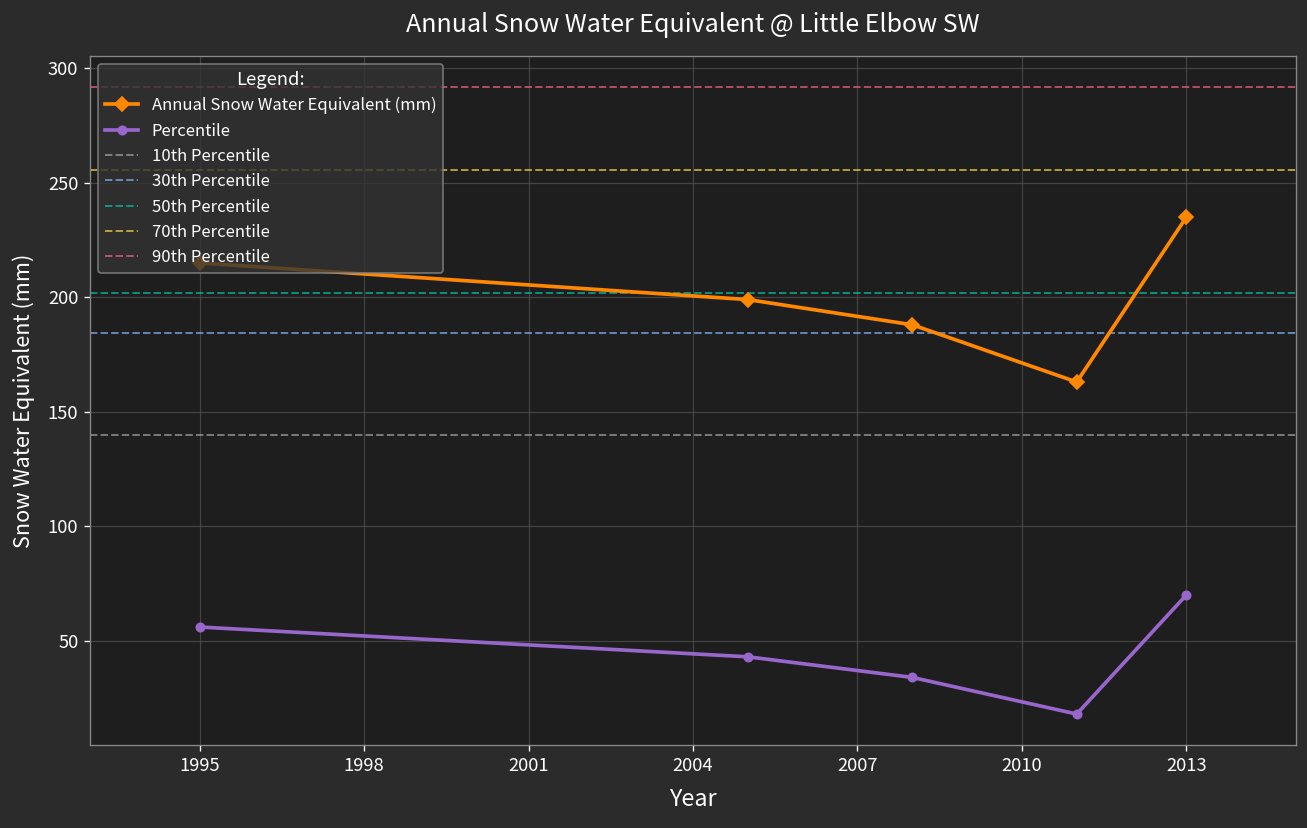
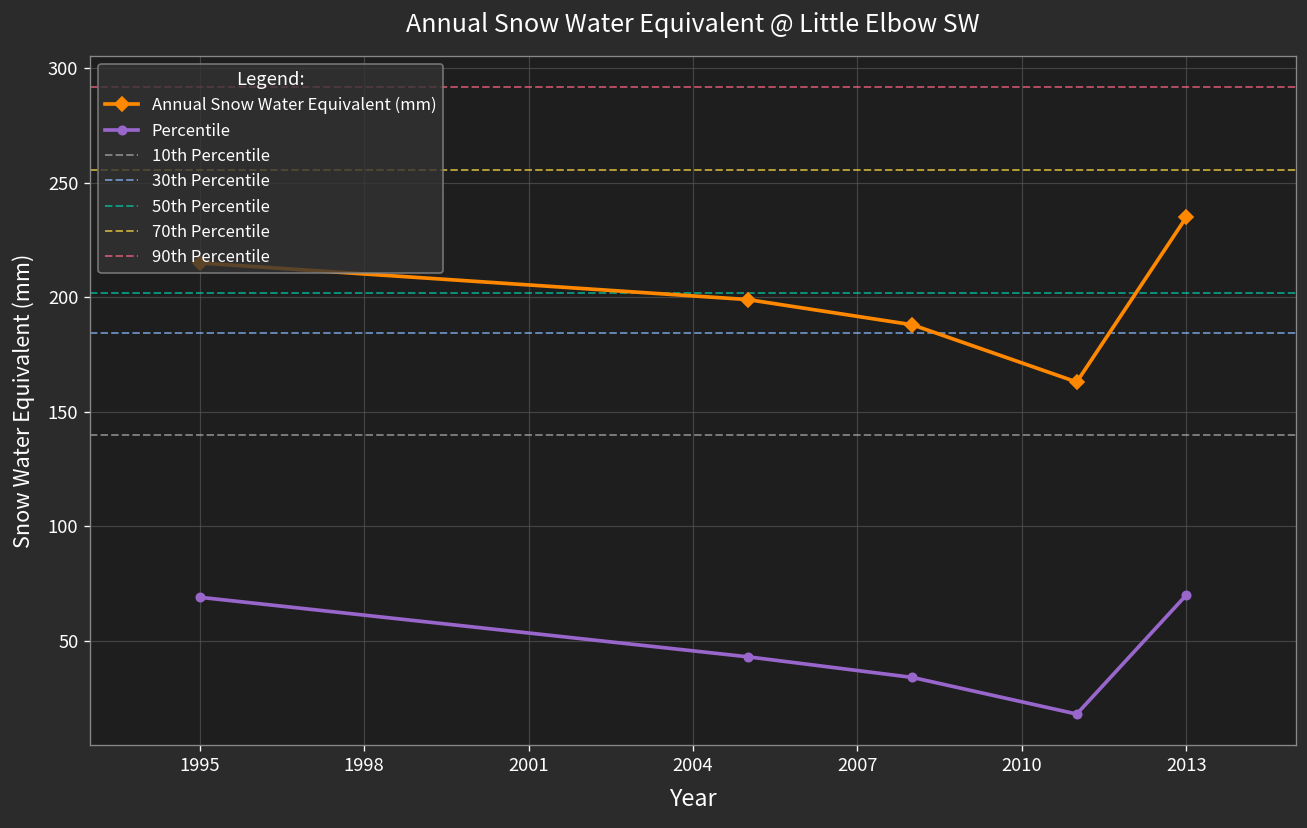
Percentile, 1995: 56 -> 69
